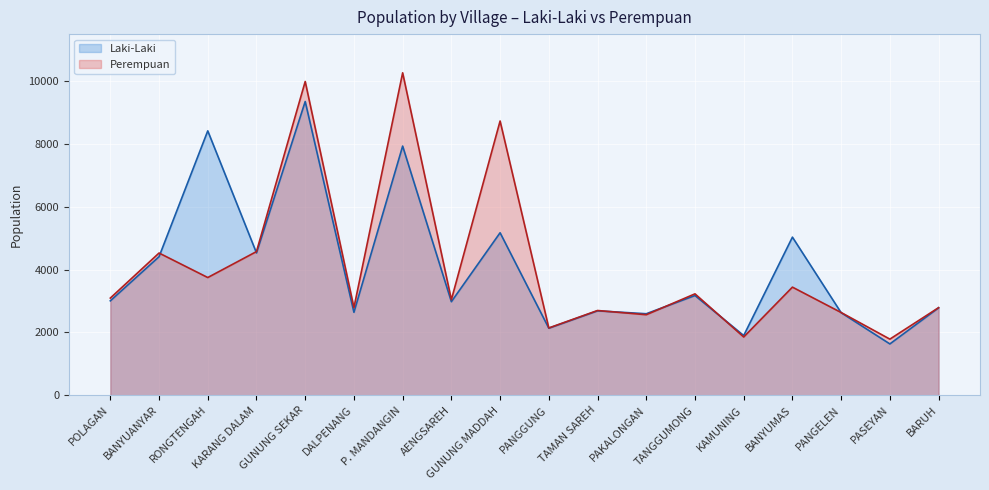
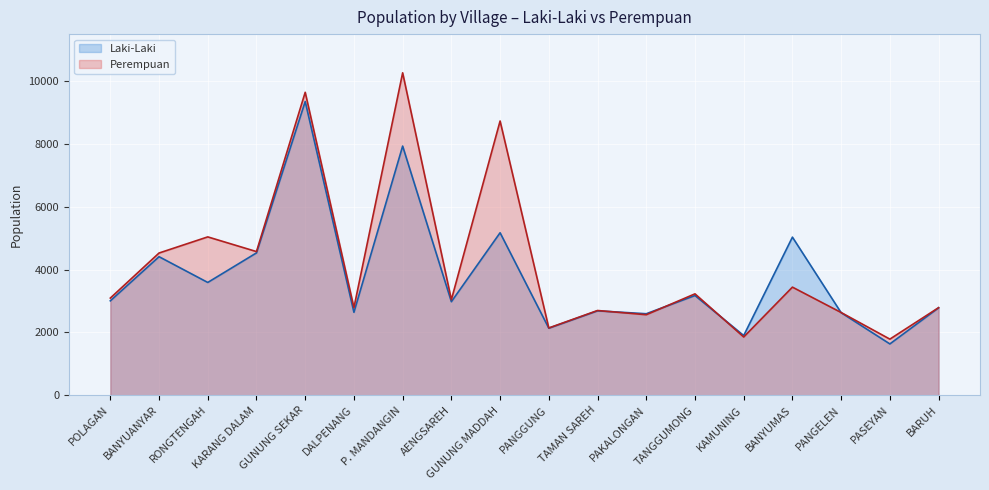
Laki-Laki, RONGTENGAH: 8400 -> 3600
Perempuan, RONGTENGAH: 3800 -> 5000
Perempuan, GUNUNG SEKAR: 10000 -> 9700
